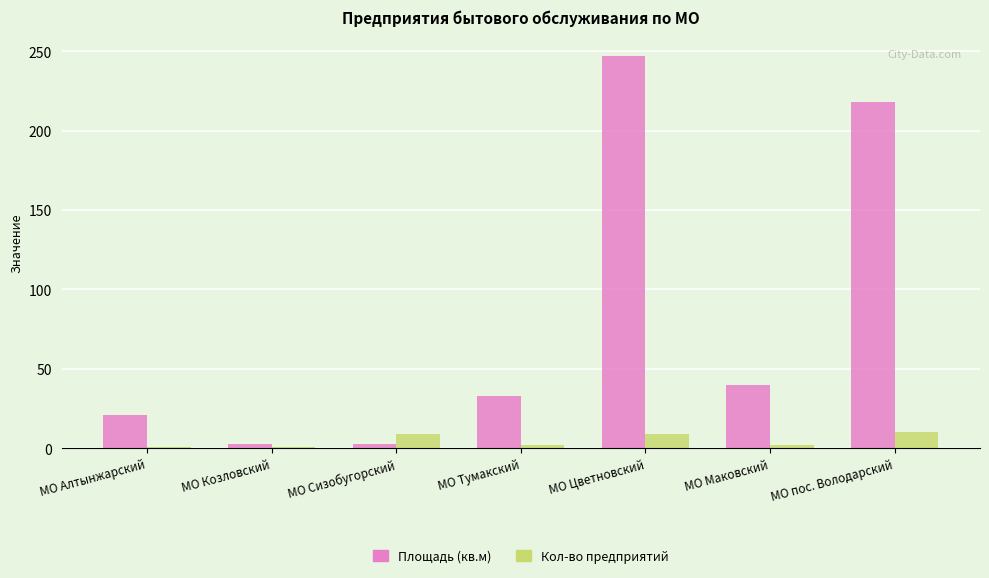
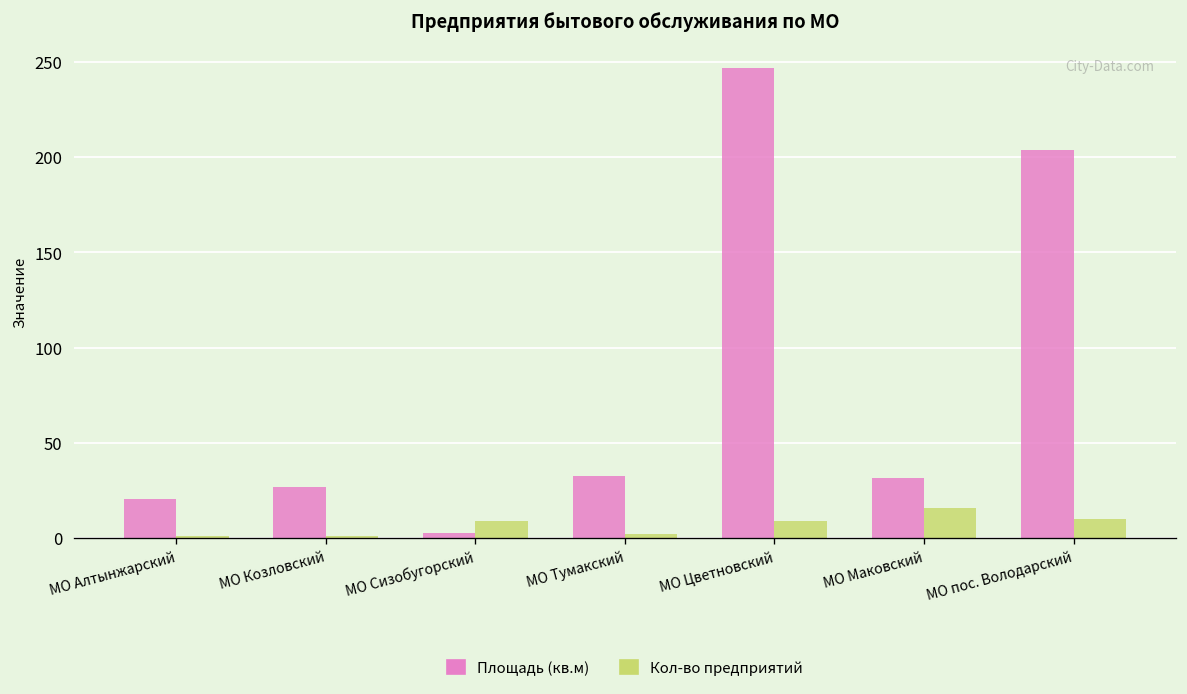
Площадь (кв.м), МО Козловский: 3 -> 27
Площадь (кв.м), МО Маковский: 40 -> 32
Кол-во предприятий, МО Маковский: 2 -> 16
Площадь (кв.м), МО пос. Володарский: 218 -> 204
